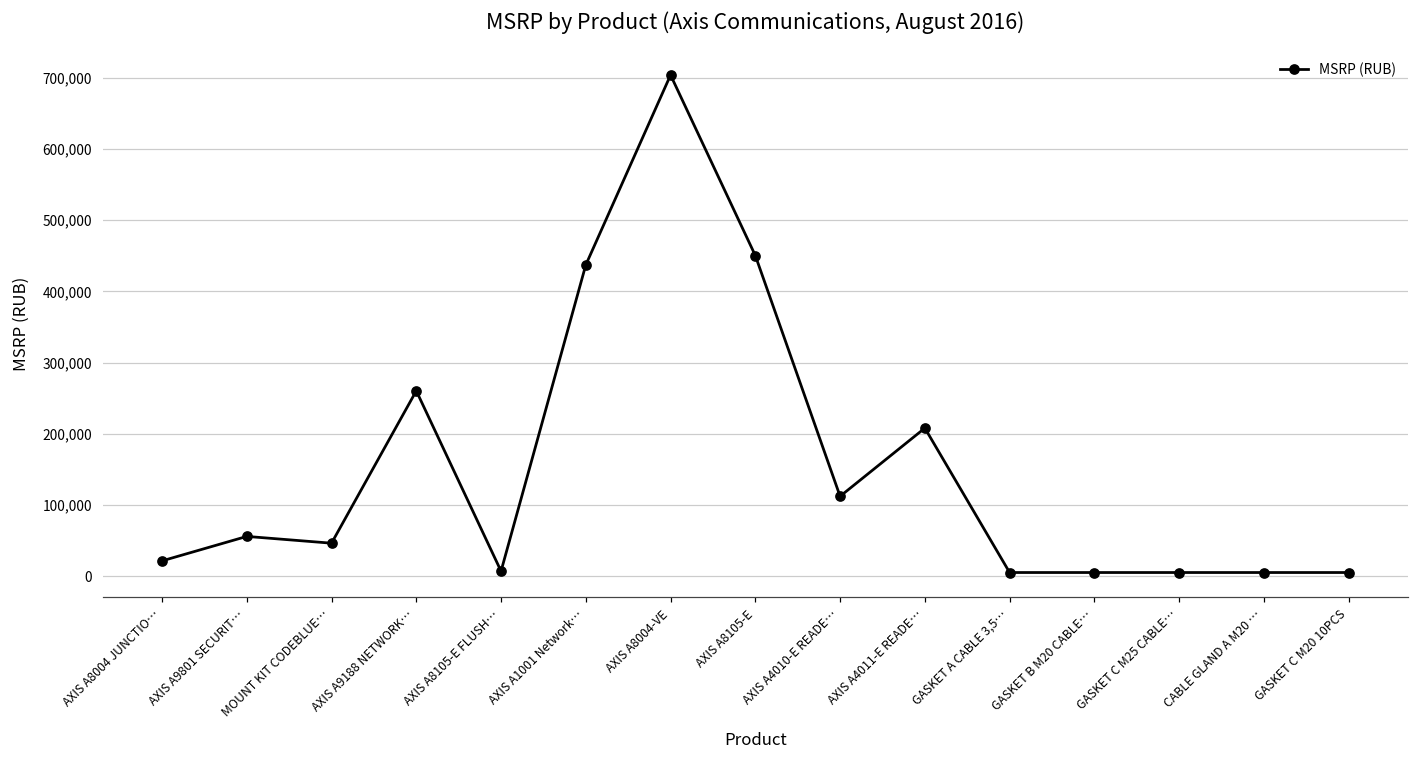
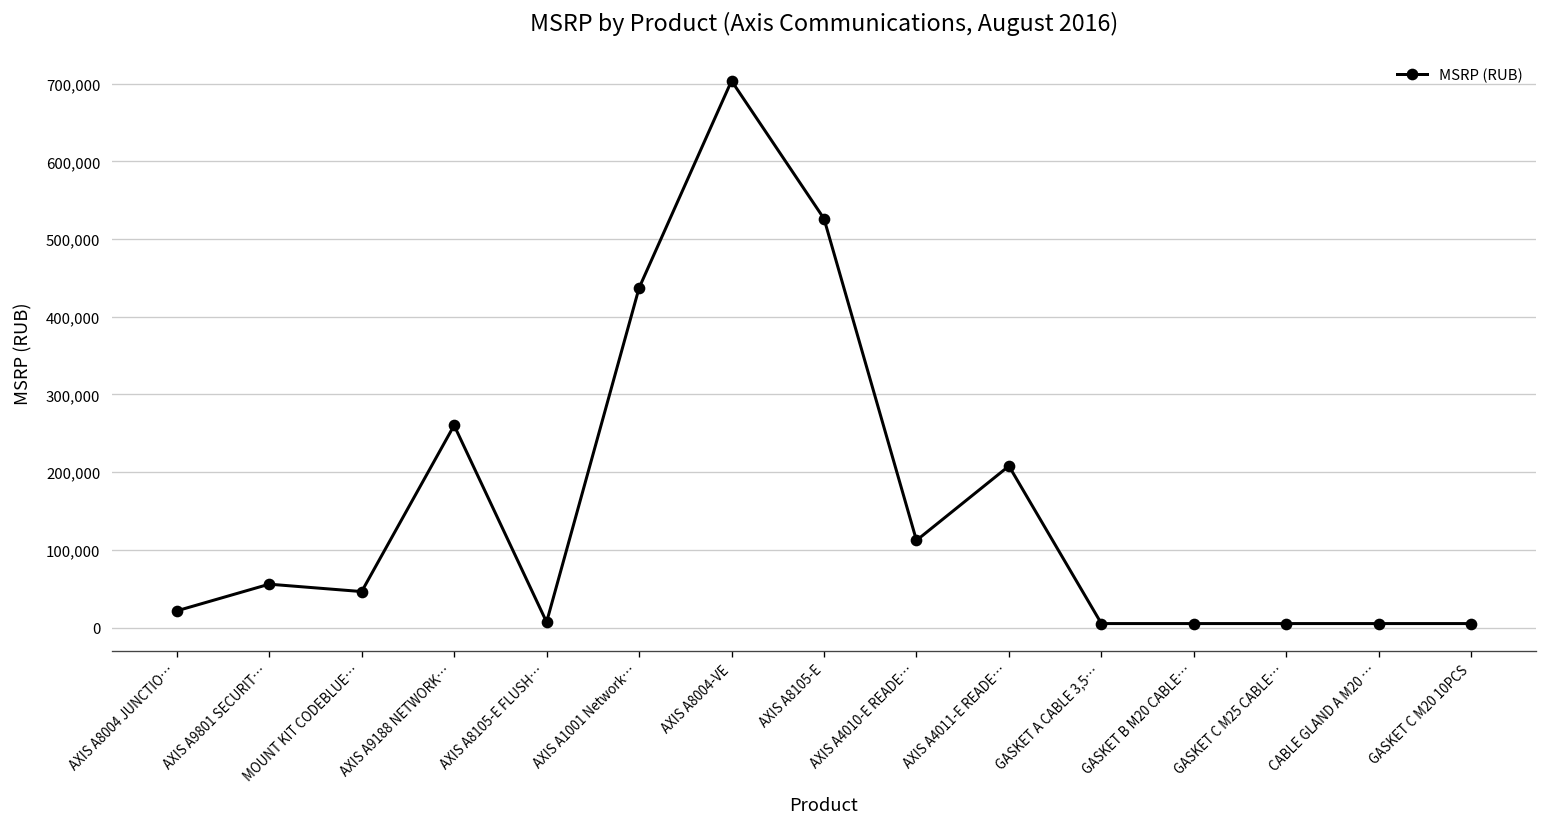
AXIS A8105-E: 450,000 -> 530,000
